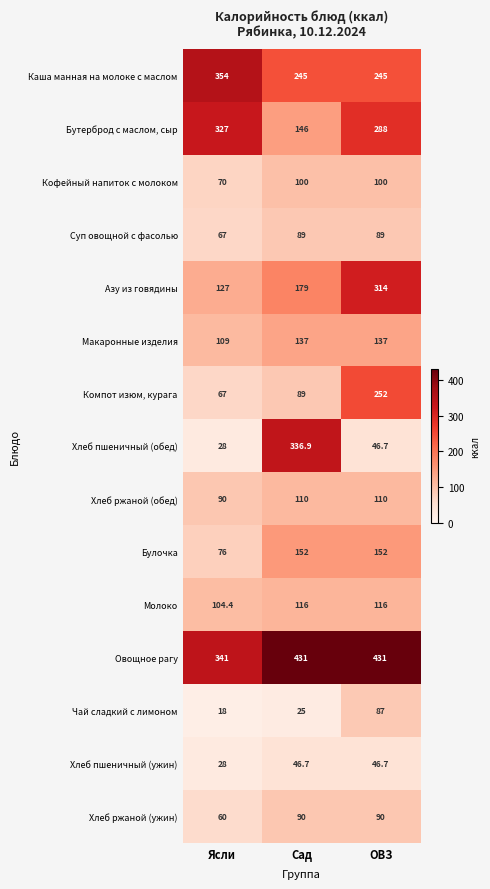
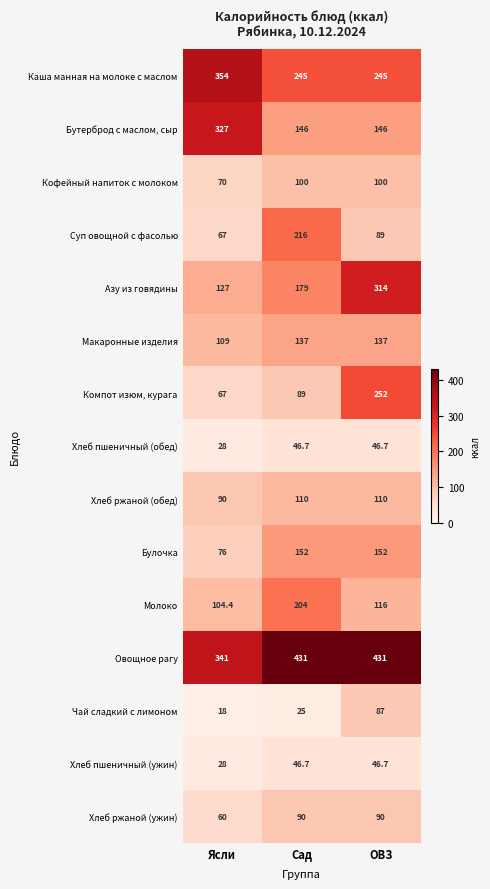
Бутерброд с маслом, сыр, ОВЗ: 288 -> 146
Суп овощной с фасолью, Сад: 89 -> 216
Хлеб пшеничный (обед), Сад: 336.9 -> 46.7
Молоко, Сад: 116 -> 204
